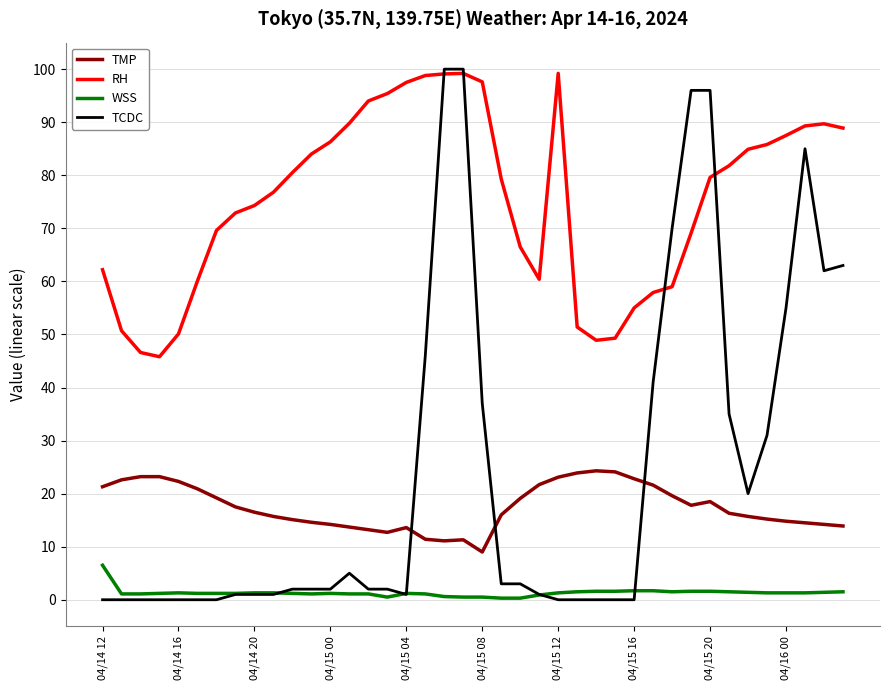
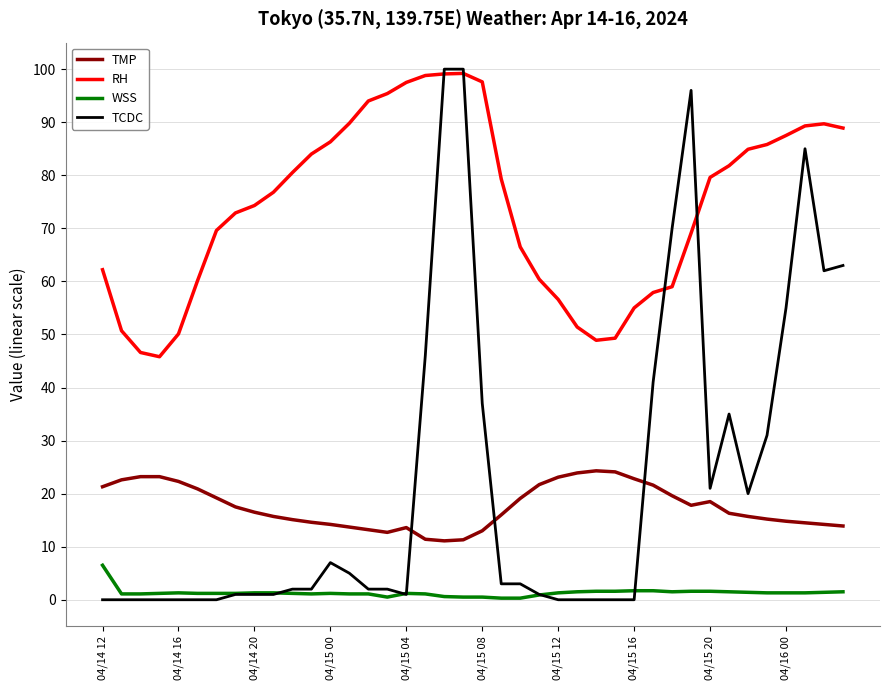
TCDC, 04/15 00: 2 -> 7
TMP, 04/15 08: 9 -> 13
RH, 04/15 12: 99 -> 57
TCDC, 04/15 20: 96 -> 21
